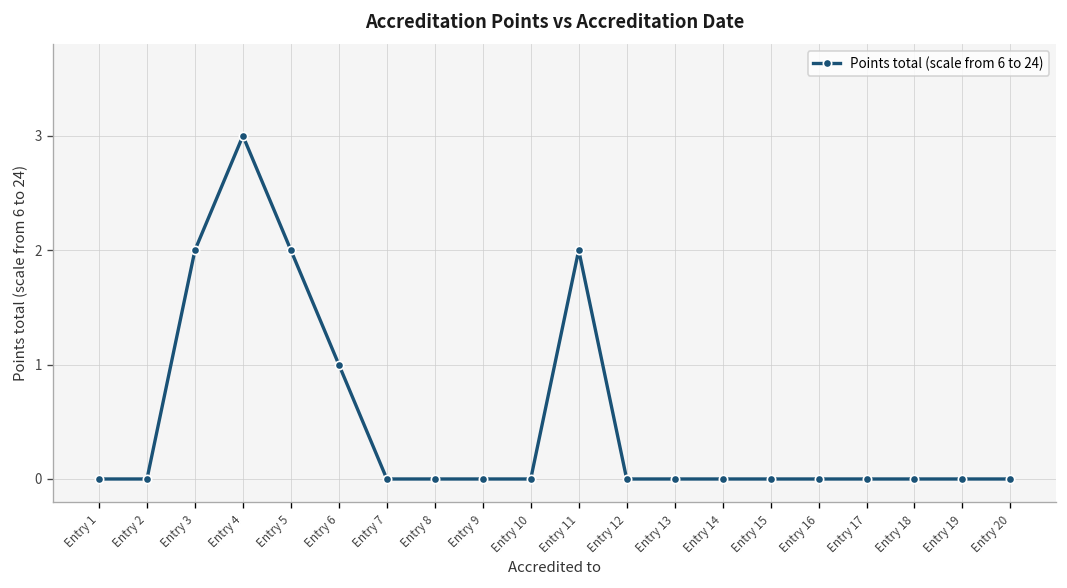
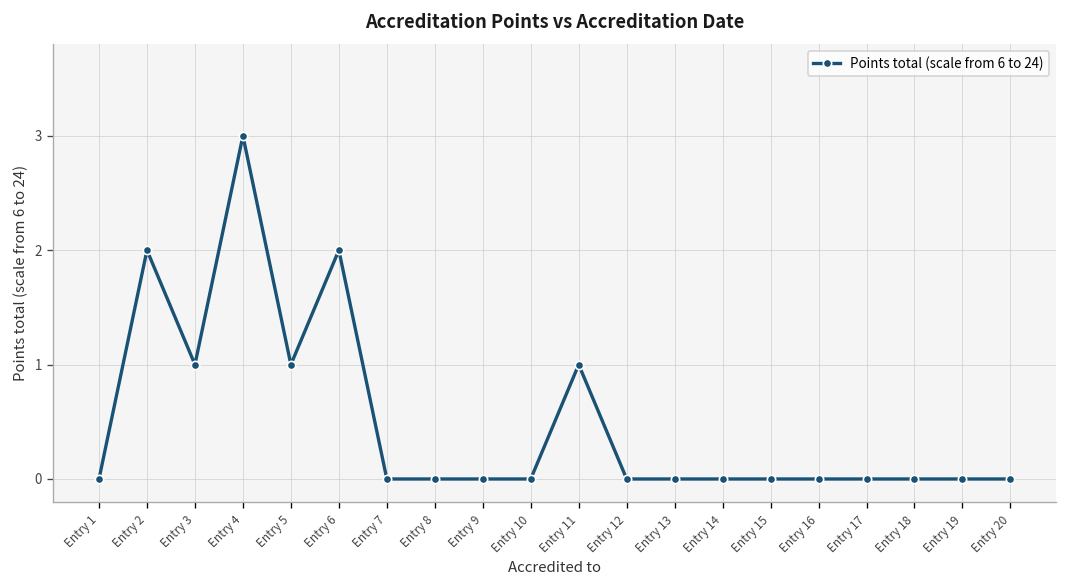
Entry 2: 0 -> 2
Entry 3: 2 -> 1
Entry 5: 2 -> 1
Entry 6: 1 -> 2
Entry 11: 2 -> 1
